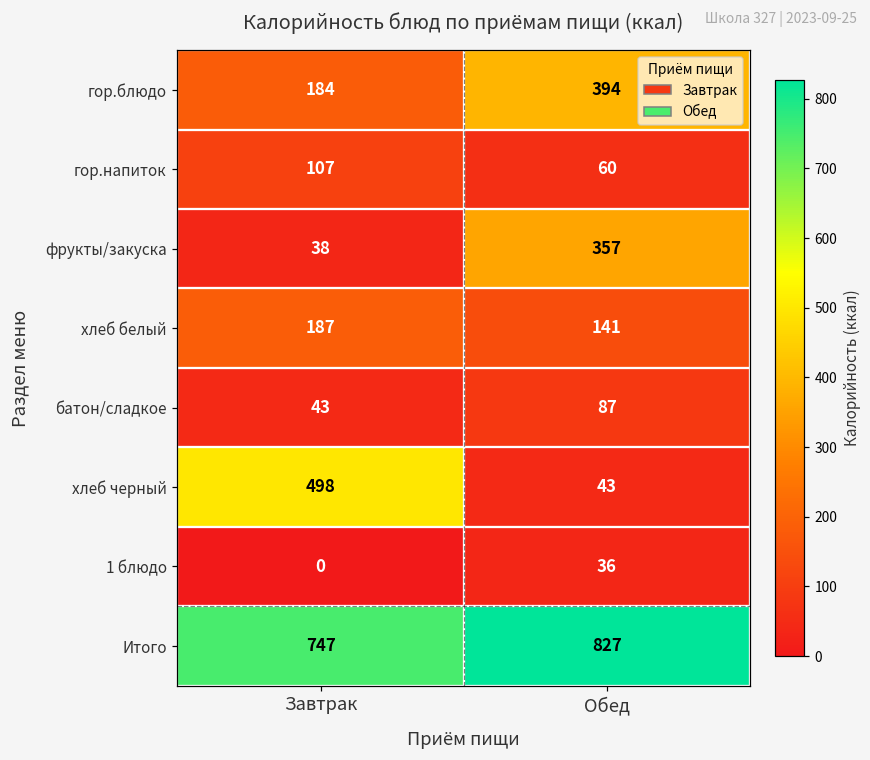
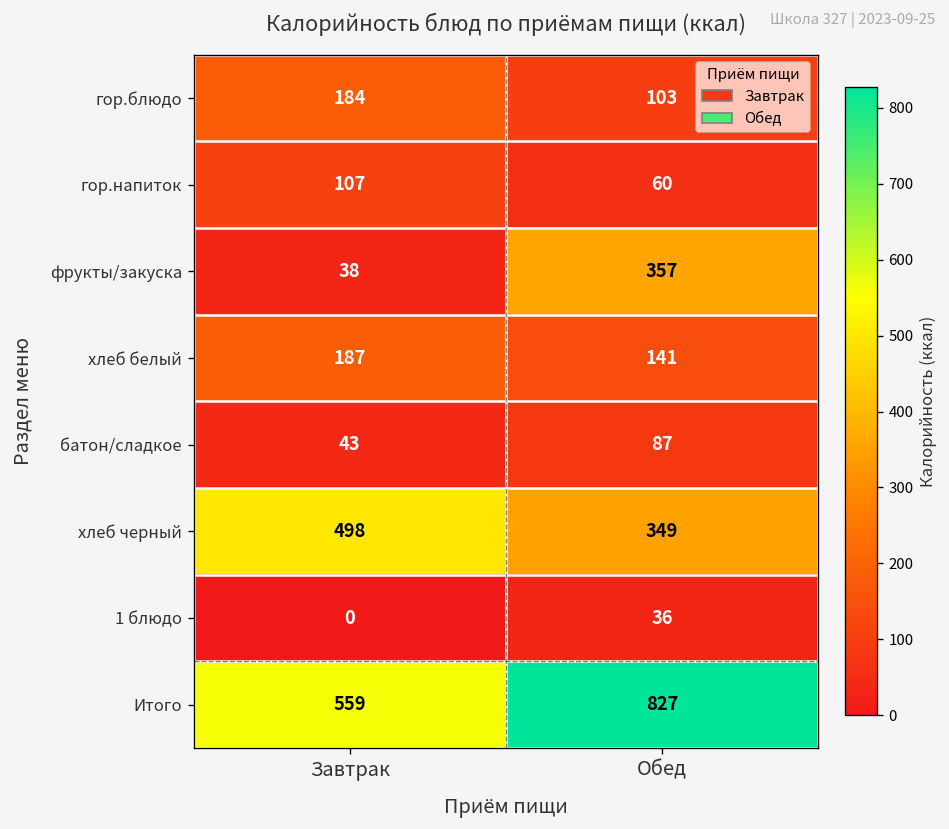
гор.блюдо, Обед: 394 -> 103
хлеб черный, Обед: 43 -> 349
Итого, Завтрак: 747 -> 559
